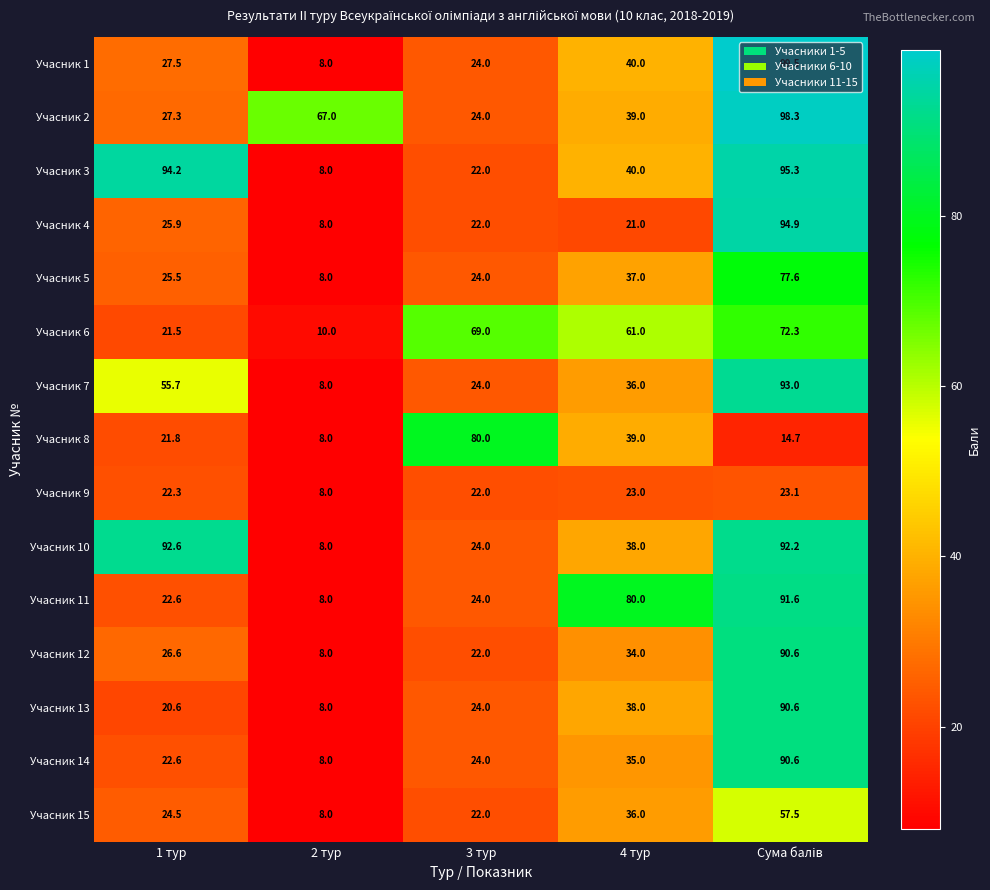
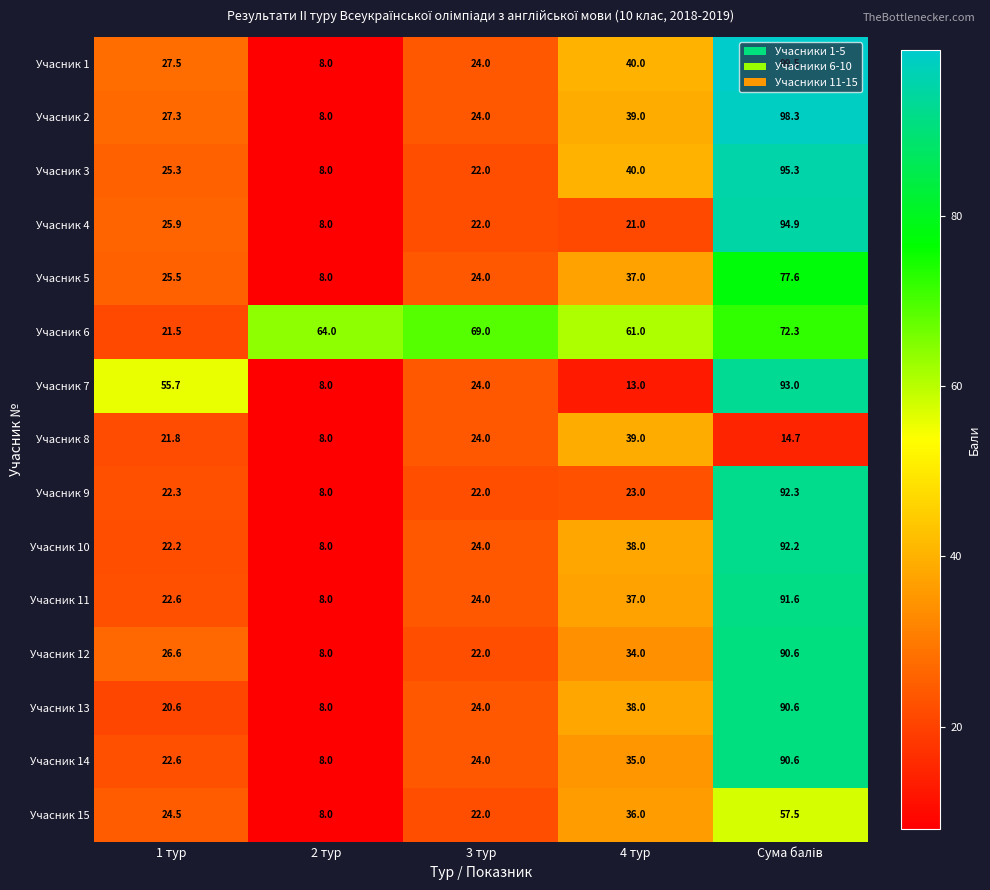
Учасник 2, 2 тур: 67.0 -> 8.0
Учасник 3, 1 тур: 94.2 -> 25.3
Учасник 6, 2 тур: 10.0 -> 64.0
Учасник 7, 4 тур: 36.0 -> 13.0
Учасник 8, 3 тур: 80.0 -> 24.0
Учасник 9, Сума балів: 23.1 -> 92.3
Учасник 10, 1 тур: 92.6 -> 22.2
Учасник 11, 4 тур: 80.0 -> 37.0
